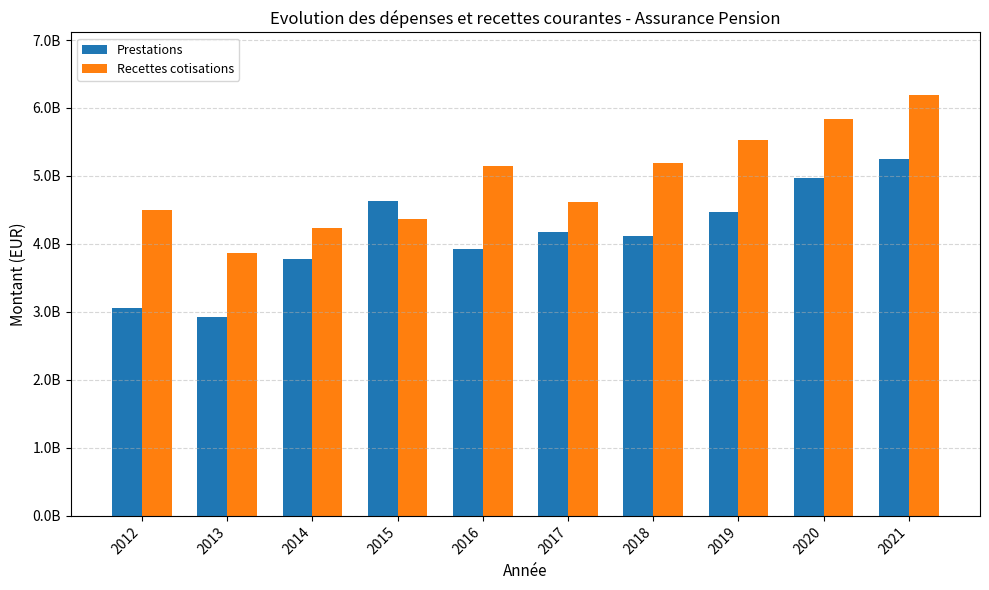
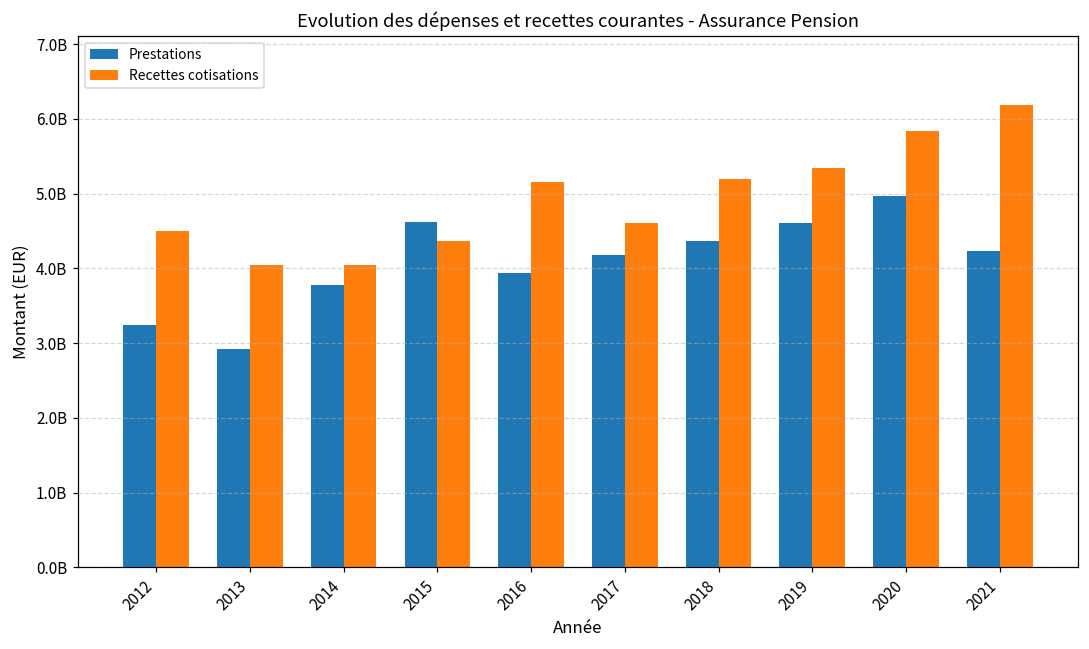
Prestations, 2012: 3100000000 -> 3200000000
Recettes cotisations, 2013: 3900000000 -> 4100000000
Recettes cotisations, 2014: 4200000000 -> 4000000000
Prestations, 2018: 4100000000 -> 4400000000
Prestations, 2019: 4500000000 -> 4600000000
Recettes cotisations, 2019: 5500000000 -> 5300000000
Prestations, 2021: 5300000000 -> 4200000000
